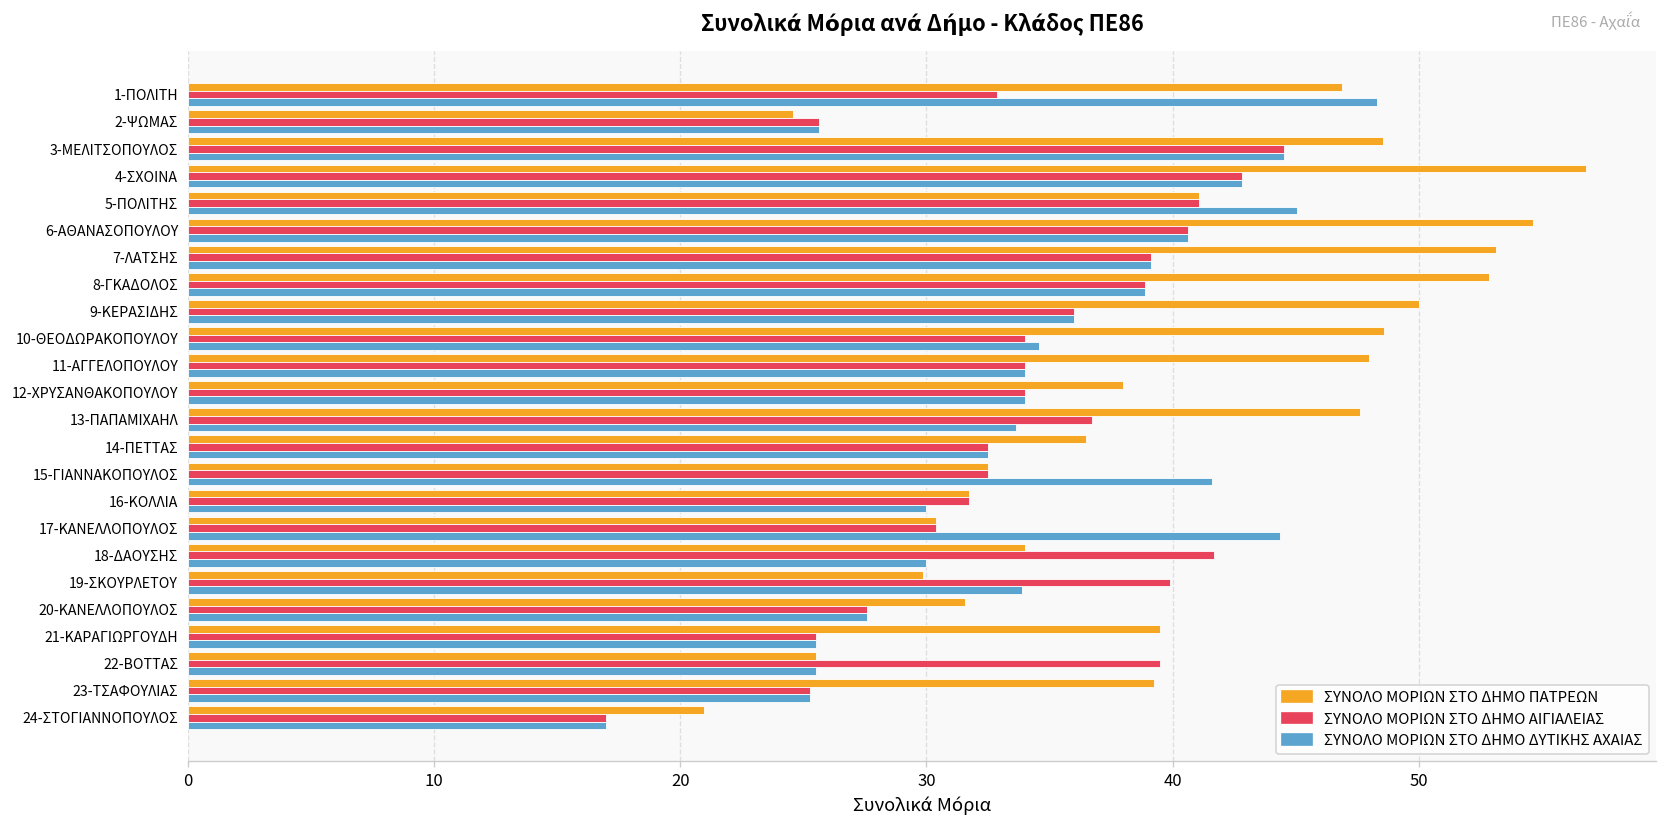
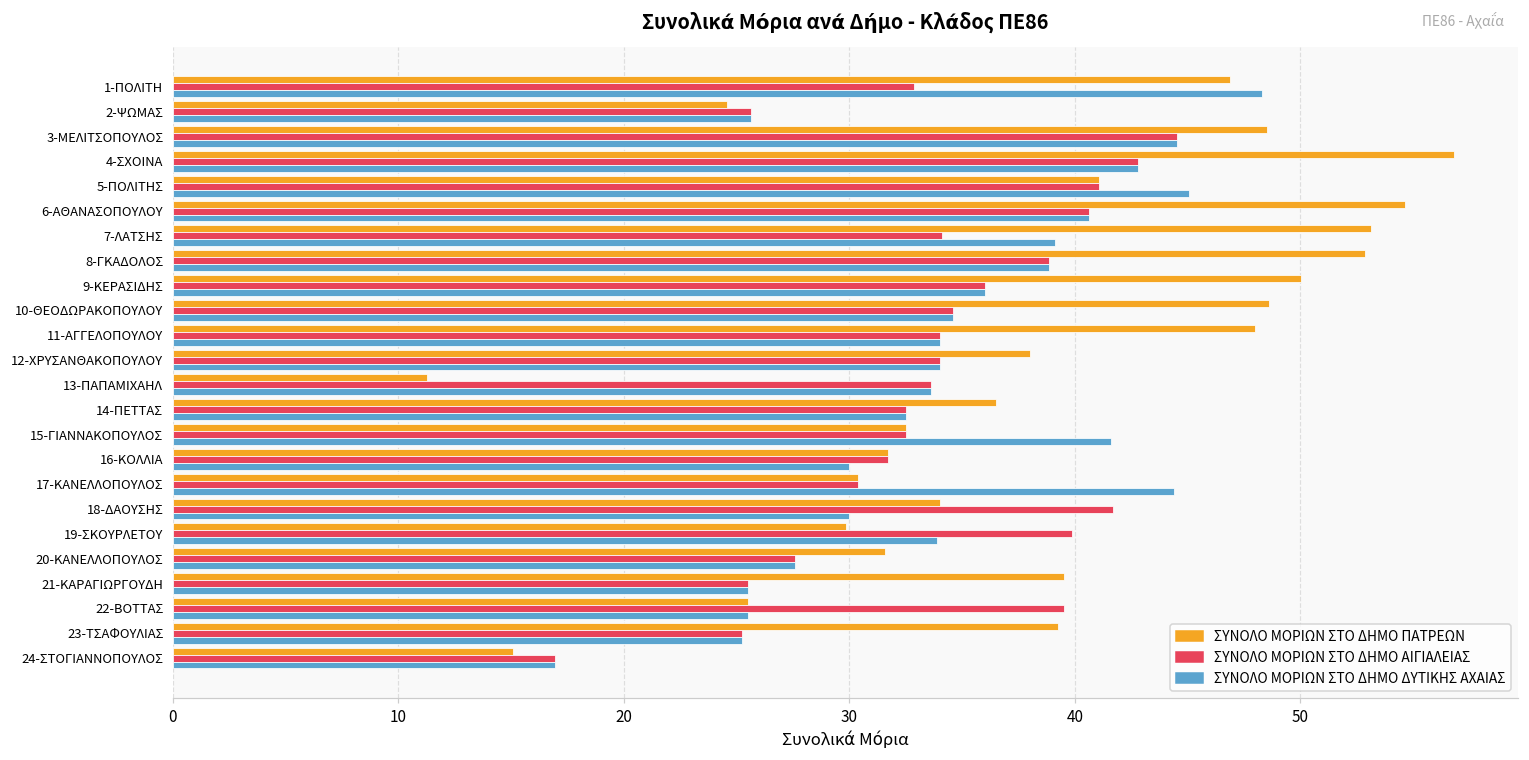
ΣΥΝΟΛΟ ΜΟΡΙΩΝ ΣΤΟ ΔΗΜΟ ΑΙΓΙΑΛΕΙΑΣ, 7-ΛΑΤΣΗΣ: 39.1 -> 34.1
ΣΥΝΟΛΟ ΜΟΡΙΩΝ ΣΤΟ ΔΗΜΟ ΑΙΓΙΑΛΕΙΑΣ, 10-ΘΕΟΔΩΡΑΚΟΠΟΥΛΟΥ: 34.0 -> 34.6
ΣΥΝΟΛΟ ΜΟΡΙΩΝ ΣΤΟ ΔΗΜΟ ΠΑΤΡΕΩΝ, 13-ΠΑΠΑΜΙΧΑΗΛ: 47.6 -> 11.3
ΣΥΝΟΛΟ ΜΟΡΙΩΝ ΣΤΟ ΔΗΜΟ ΑΙΓΙΑΛΕΙΑΣ, 13-ΠΑΠΑΜΙΧΑΗΛ: 36.7 -> 33.6
ΣΥΝΟΛΟ ΜΟΡΙΩΝ ΣΤΟ ΔΗΜΟ ΠΑΤΡΕΩΝ, 24-ΣΤΟΓΙΑΝΝΟΠΟΥΛΟΣ: 21.0 -> 15.1
